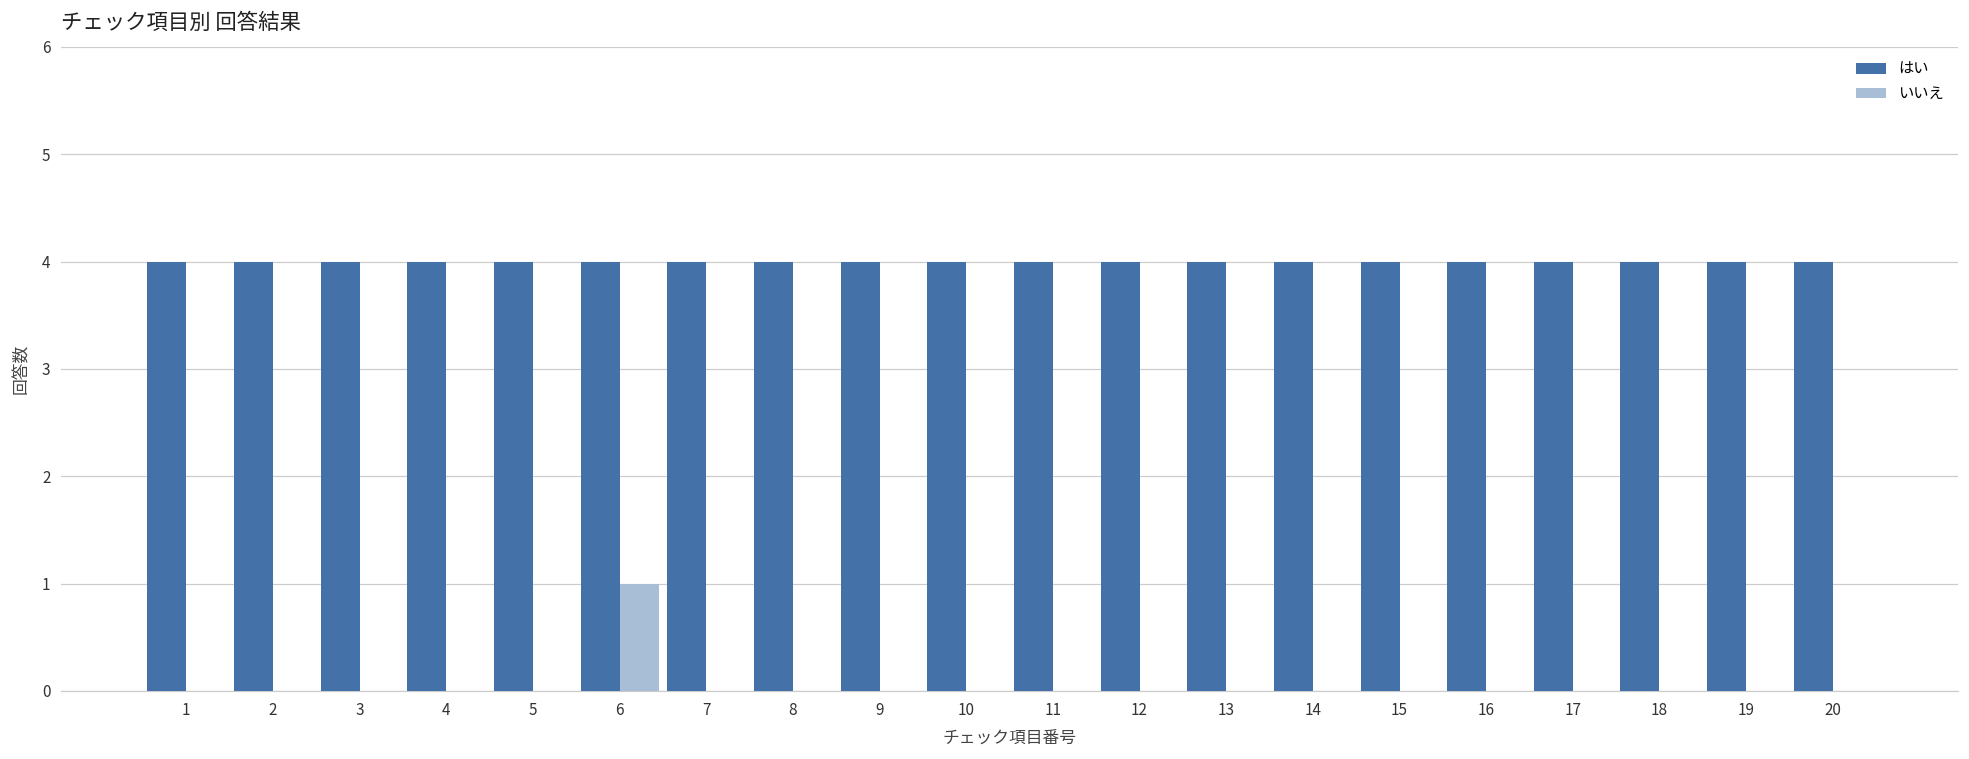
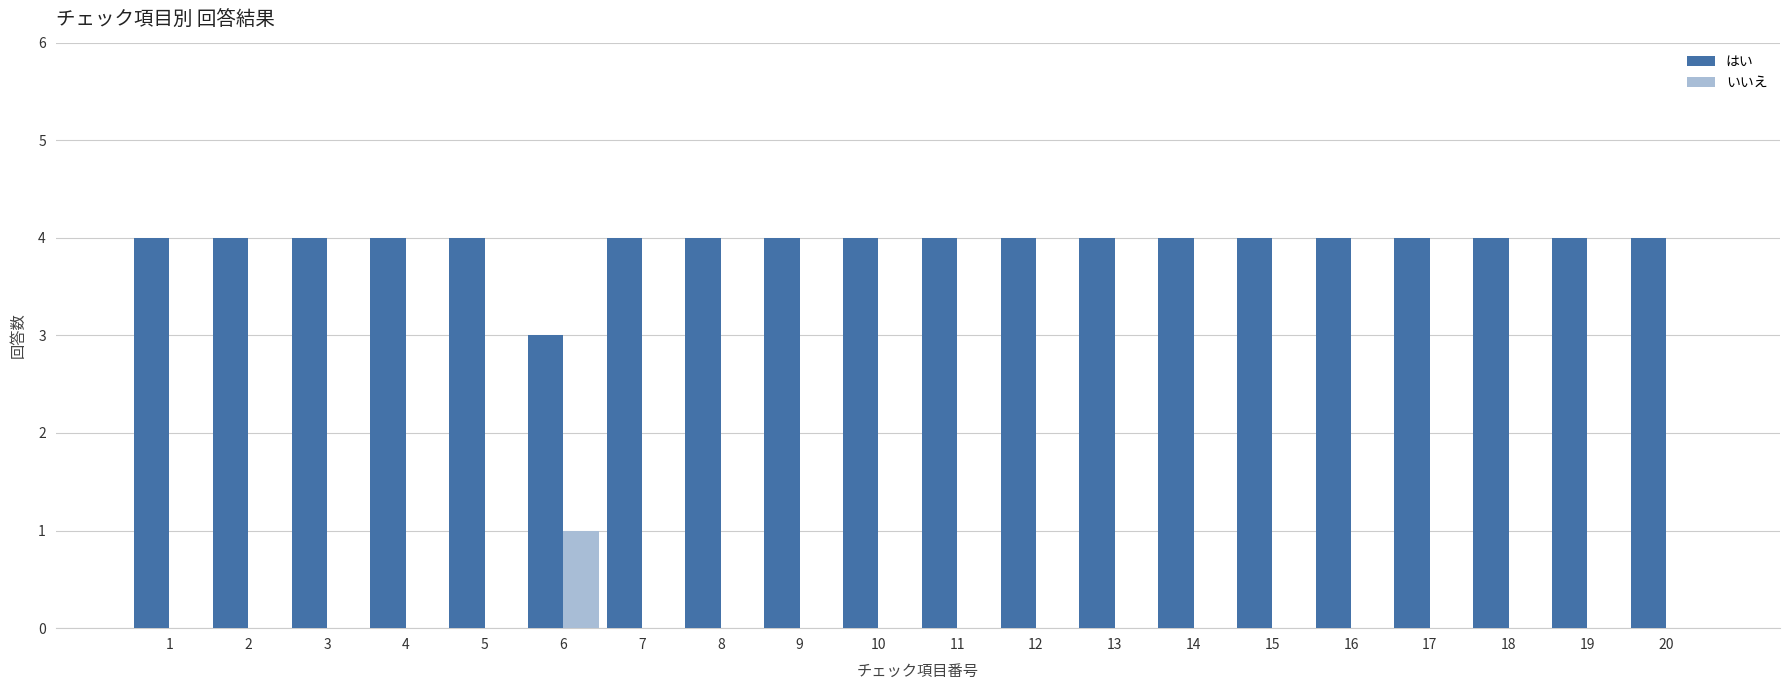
はい, 6: 4 -> 3
